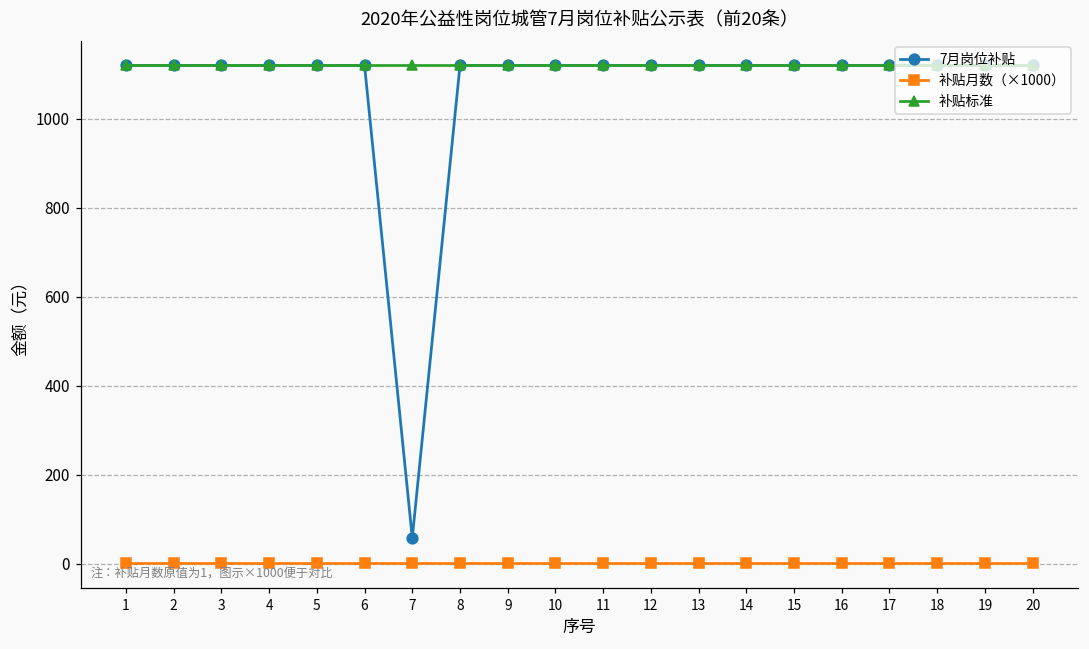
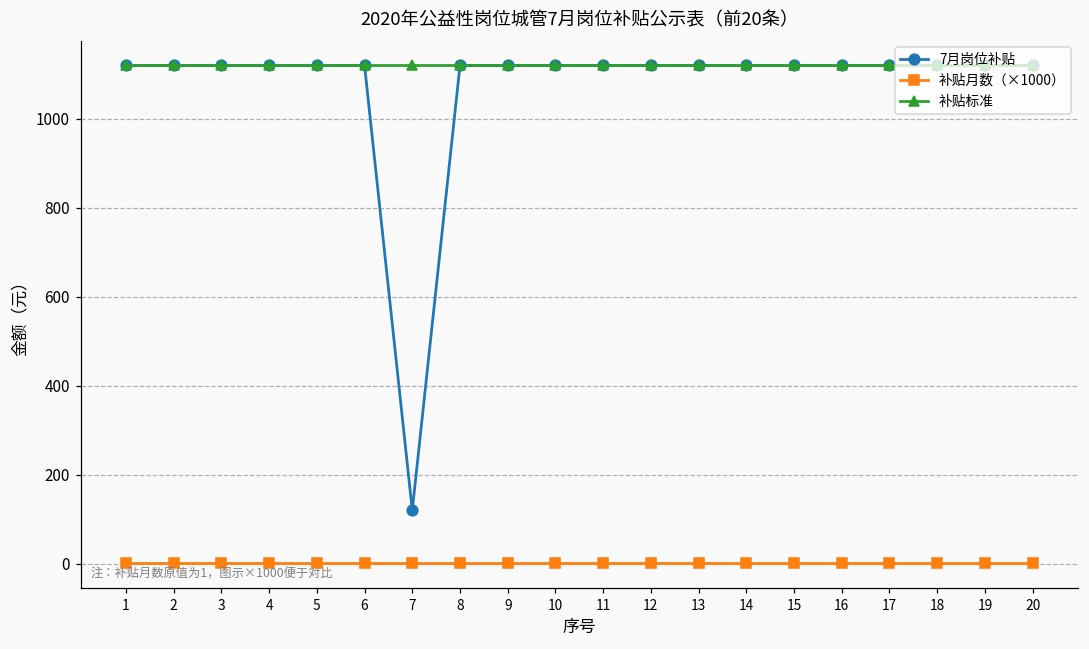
7月岗位补贴, 7: 60 -> 120
